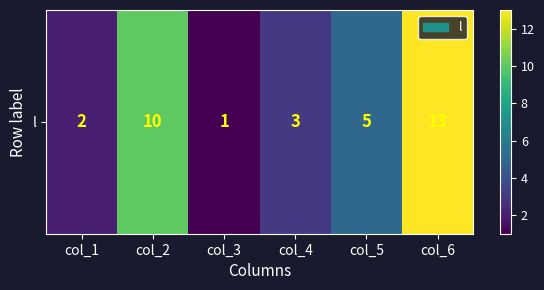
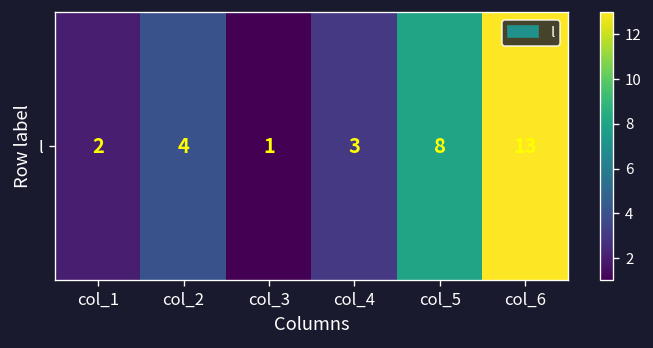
l, col_2: 10 -> 4
l, col_5: 5 -> 8
